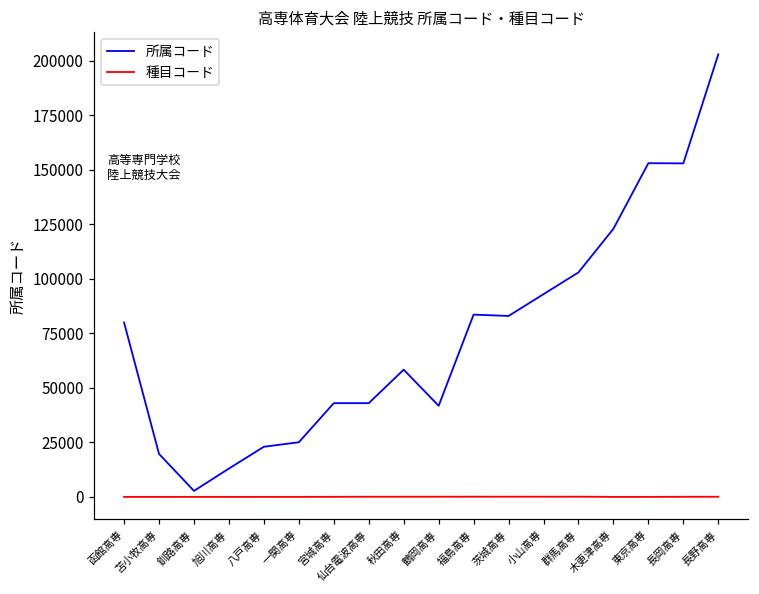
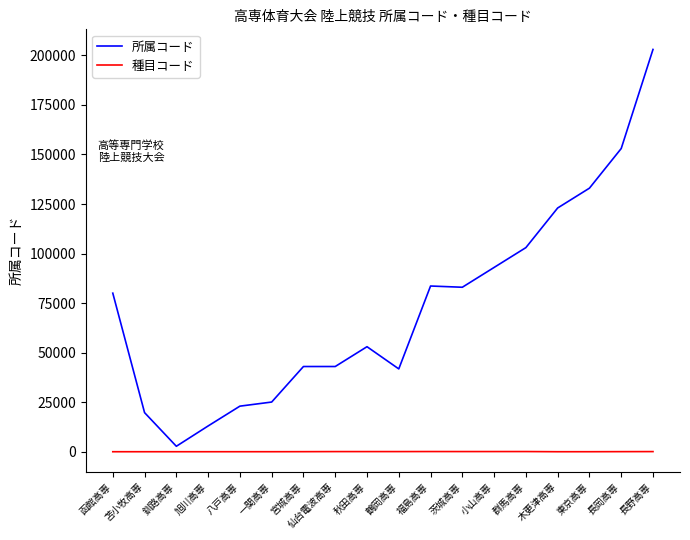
所属コード, 秋田高専: 58000 -> 53000
所属コード, 東京高専: 153000 -> 133000
